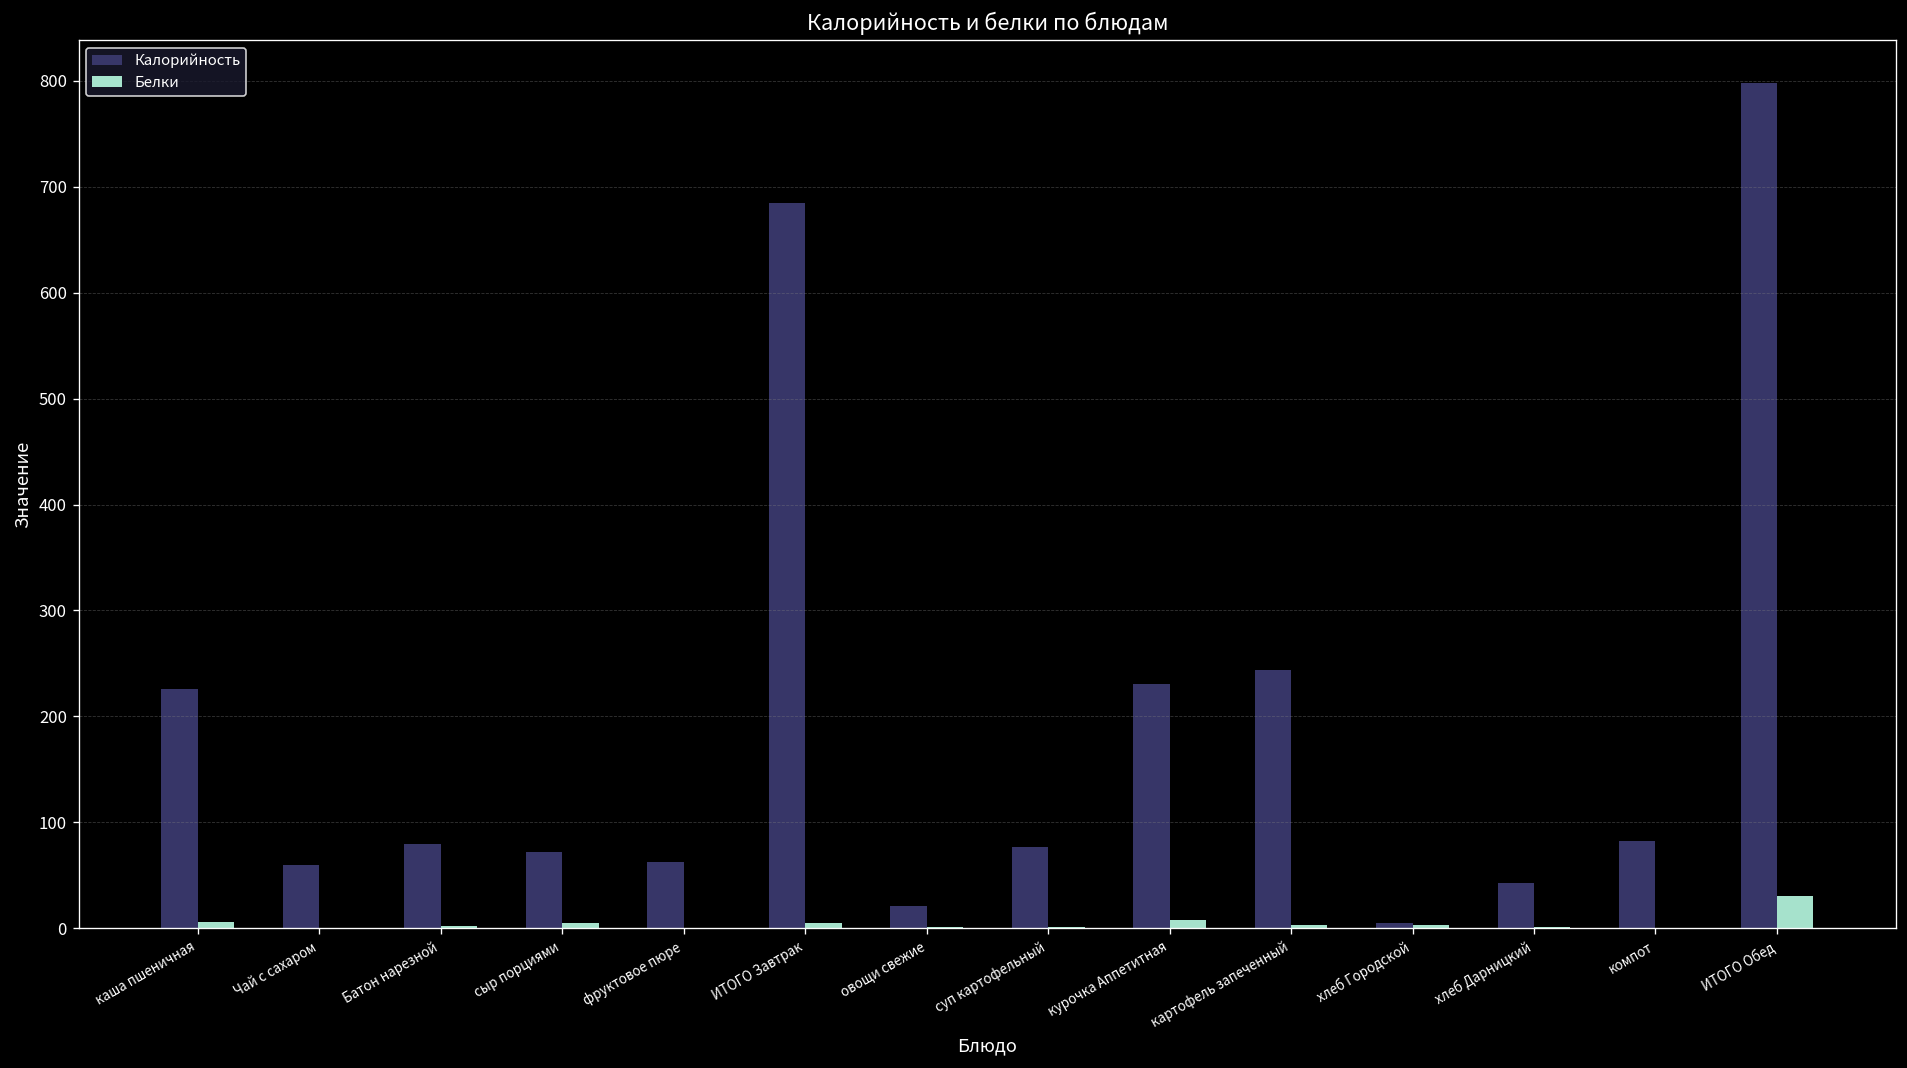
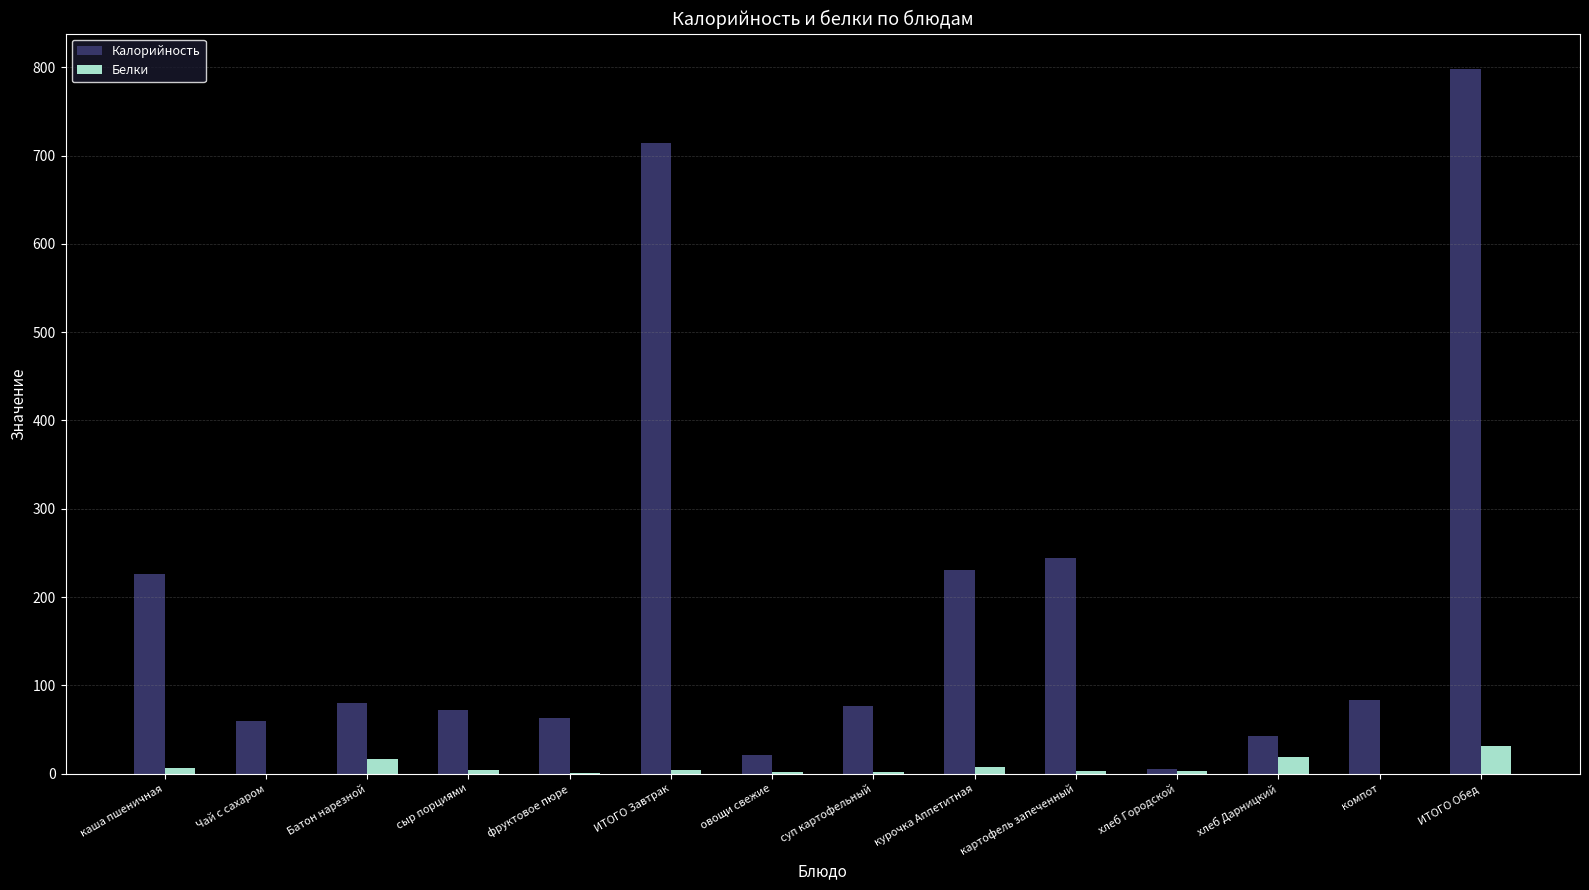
Белки, Батон нарезной: 0 -> 20
Калорийность, ИТОГО Завтрак: 680 -> 710
Белки, хлеб Дарницкий: 0 -> 20
